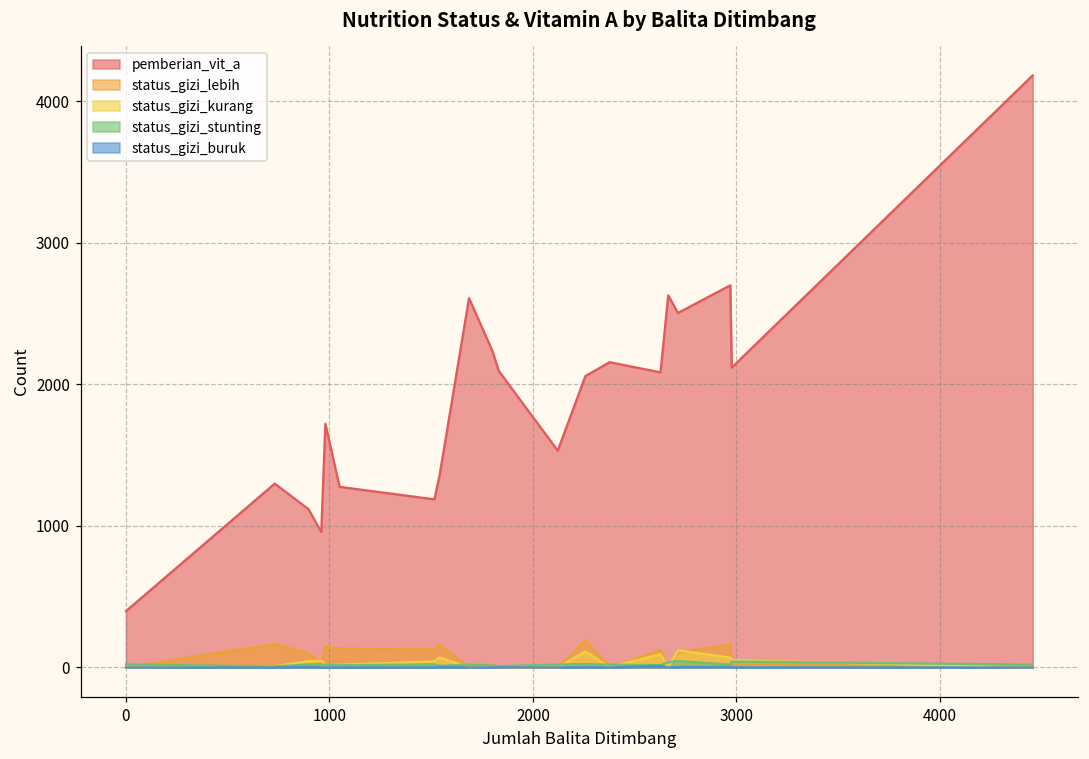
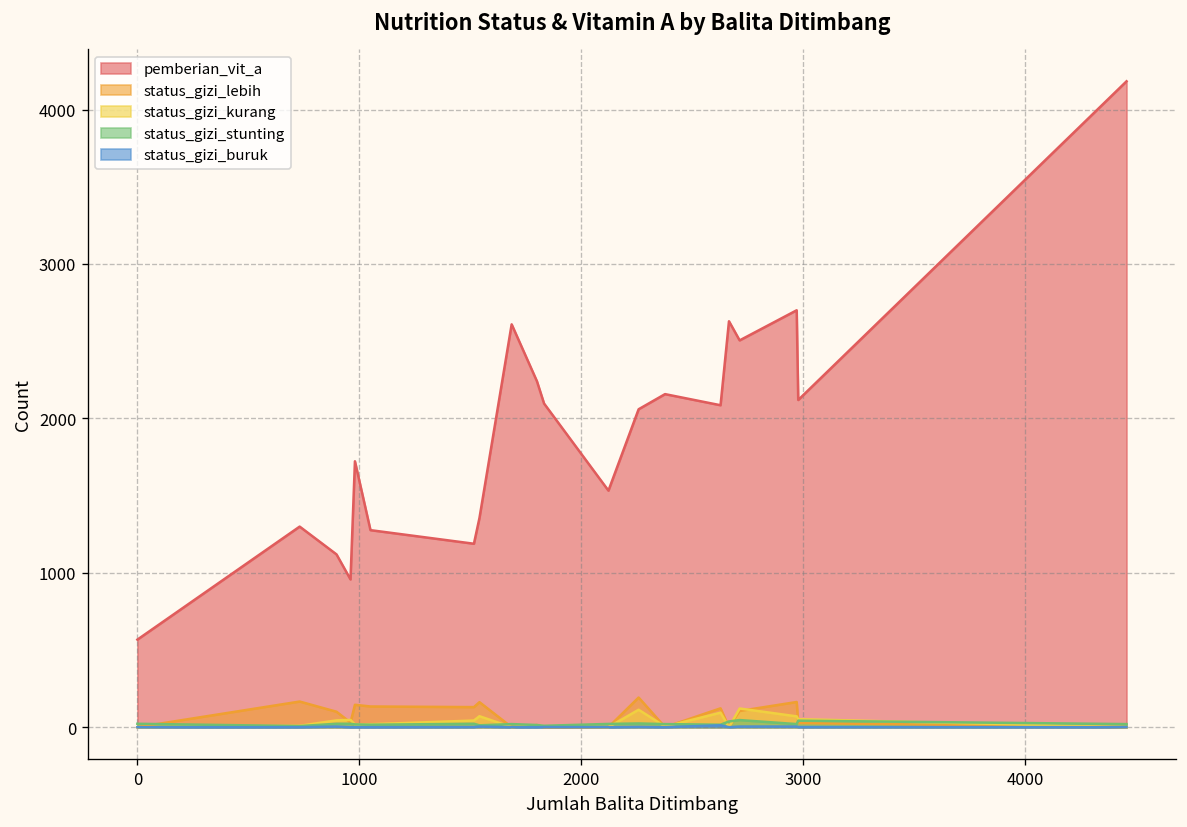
pemberian_vit_a, 0: 400 -> 570
